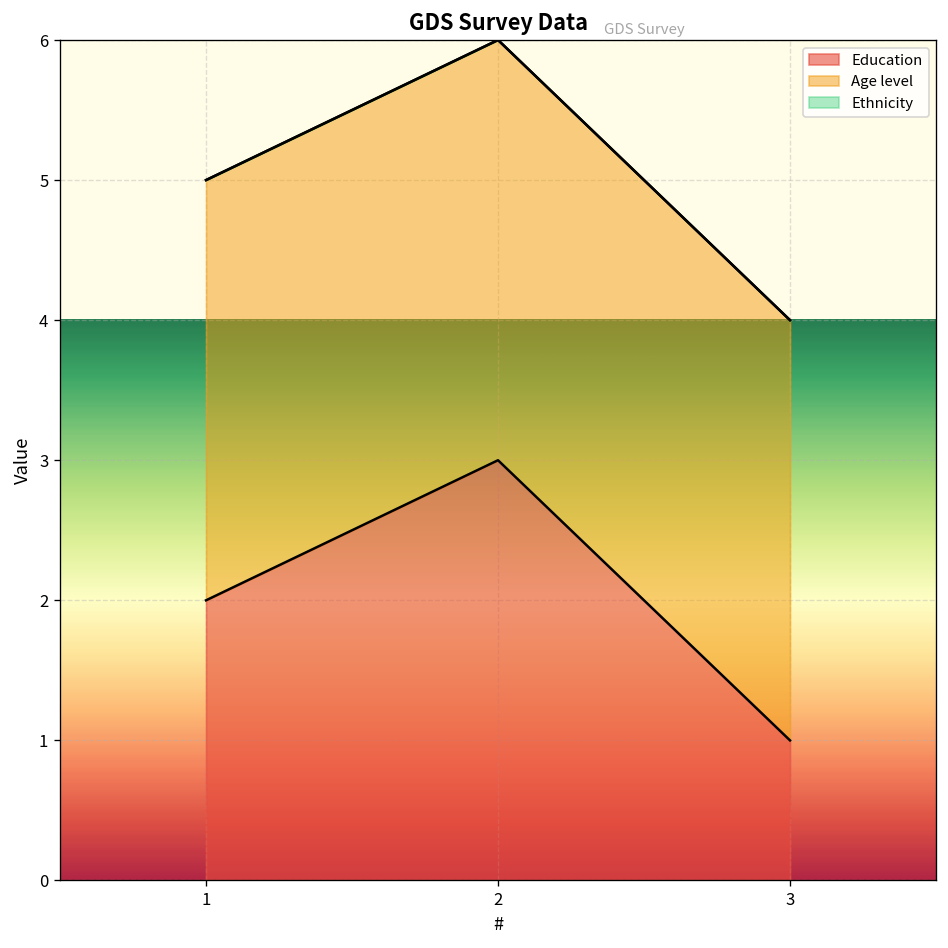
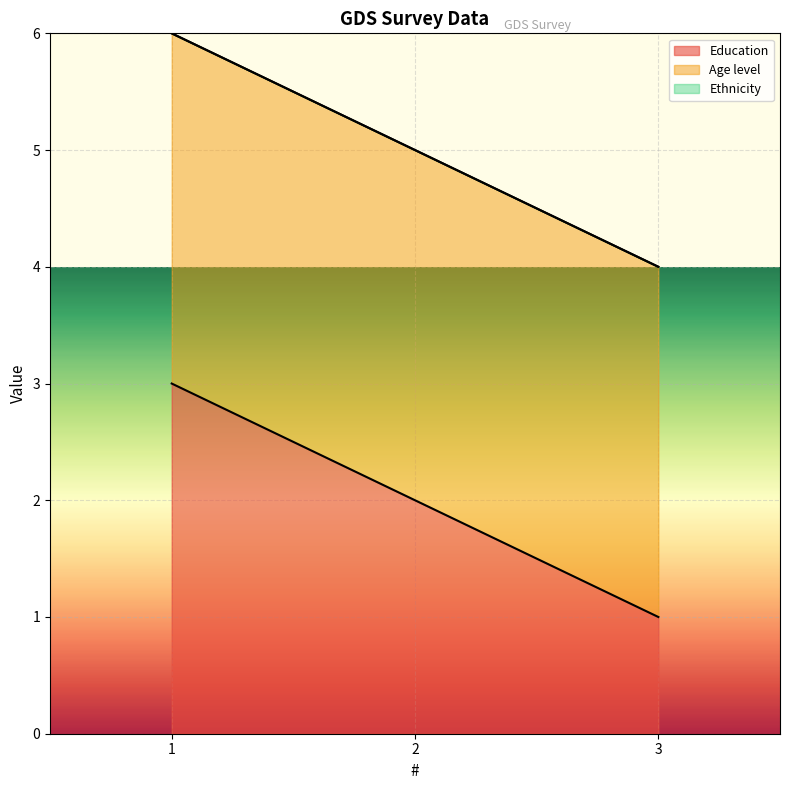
Education, 1: 2 -> 3
Education, 2: 3 -> 2
